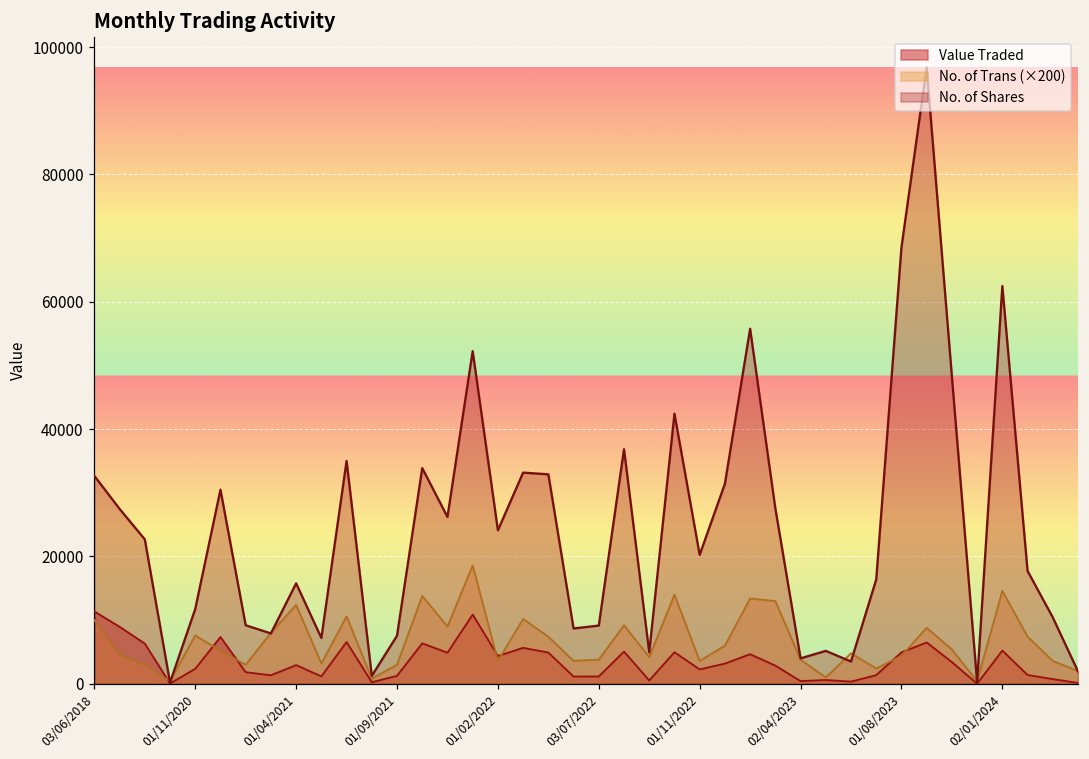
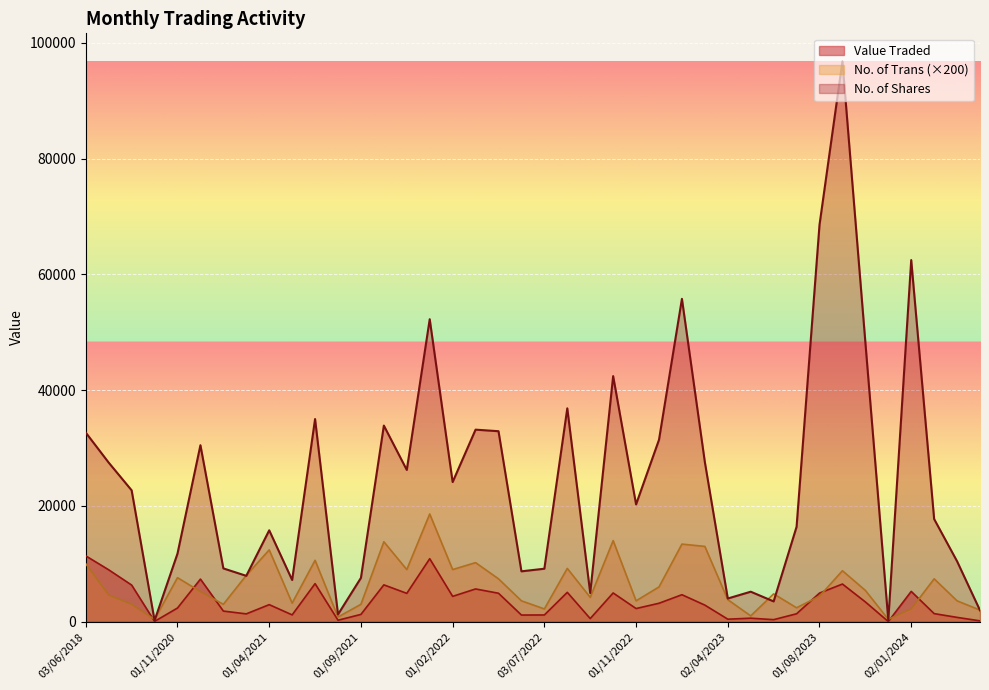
No. of Trans (×200), 01/02/2022: 4000 -> 9000
No. of Trans (×200), 03/07/2022: 4000 -> 2000
No. of Trans (×200), 02/01/2024: 15000 -> 2000
